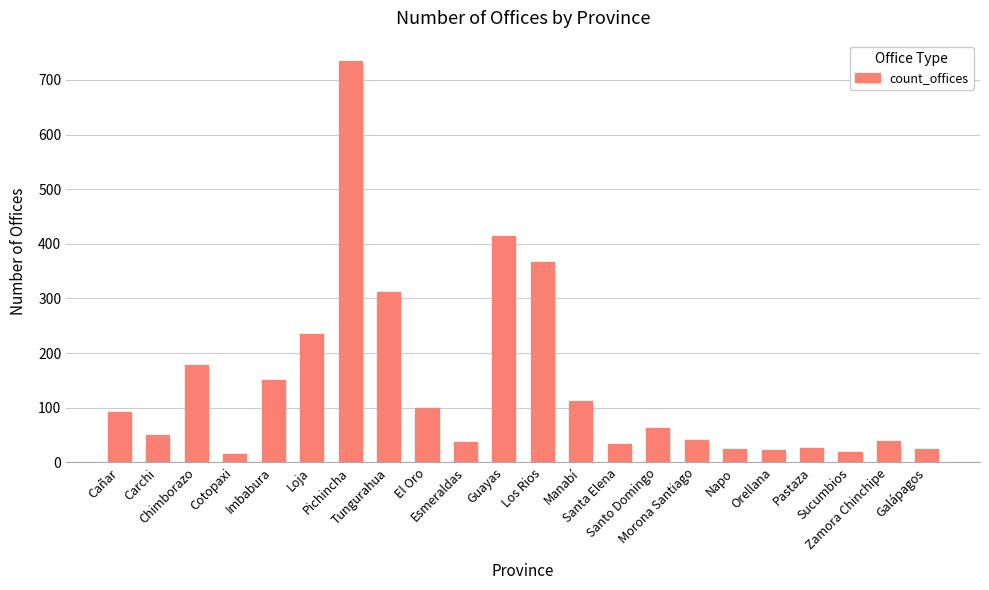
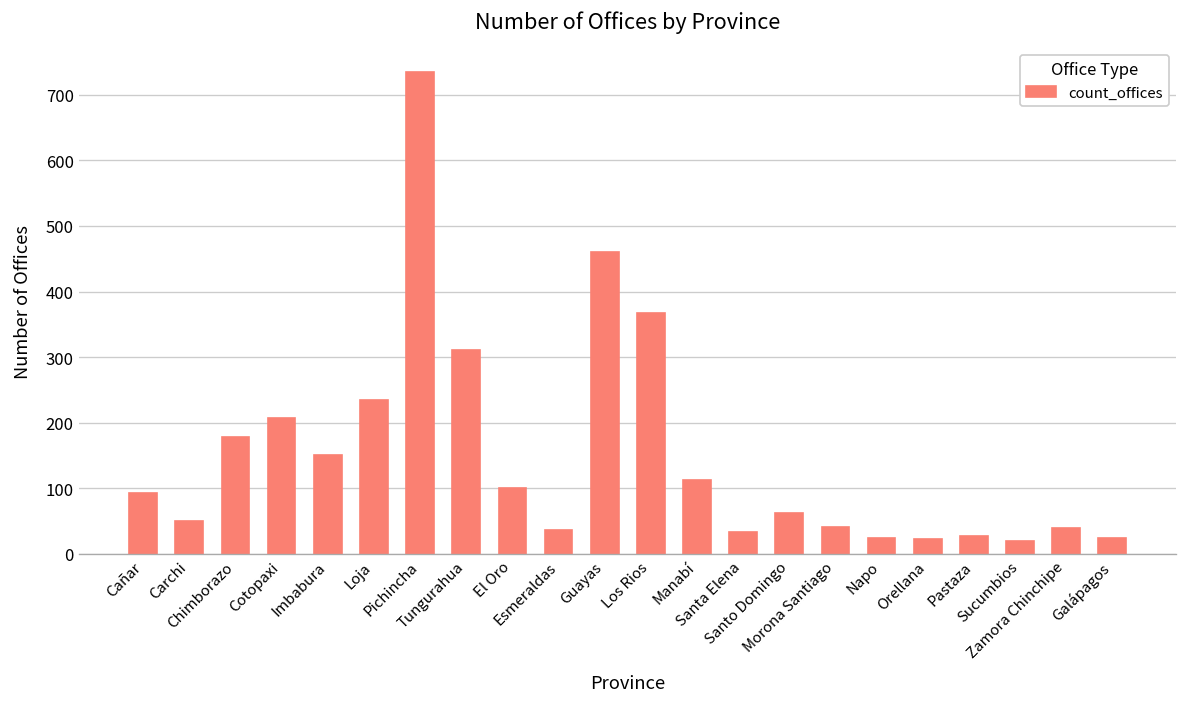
Cotopaxi: 20 -> 210
Guayas: 410 -> 460
